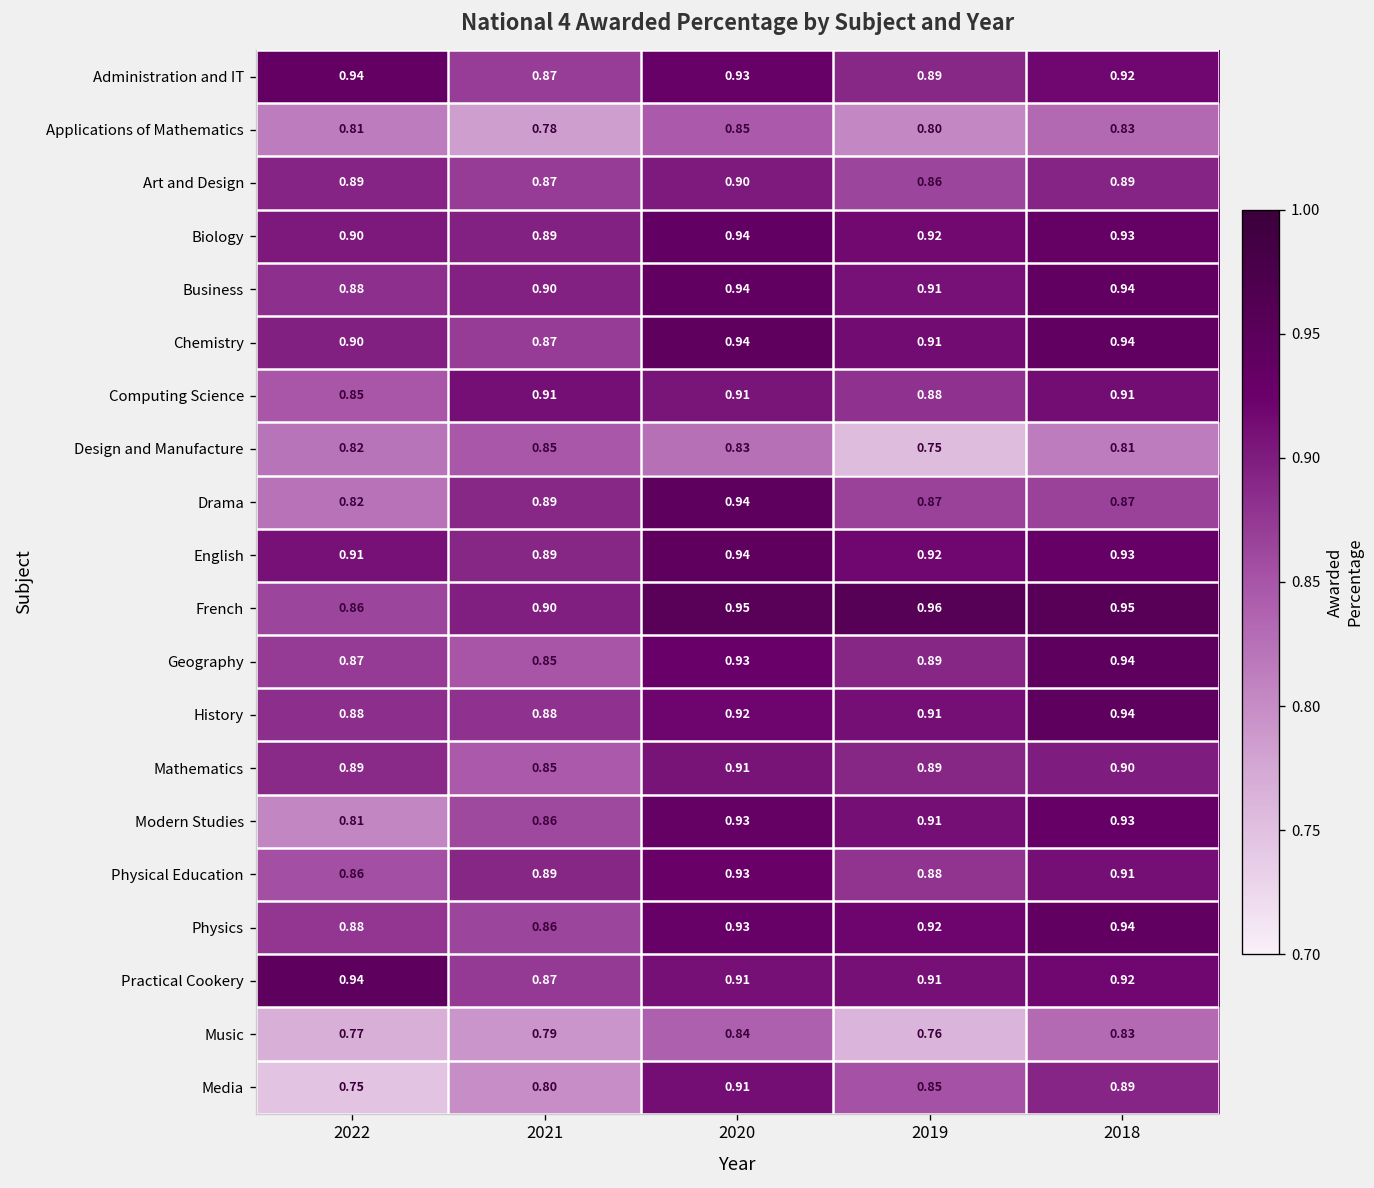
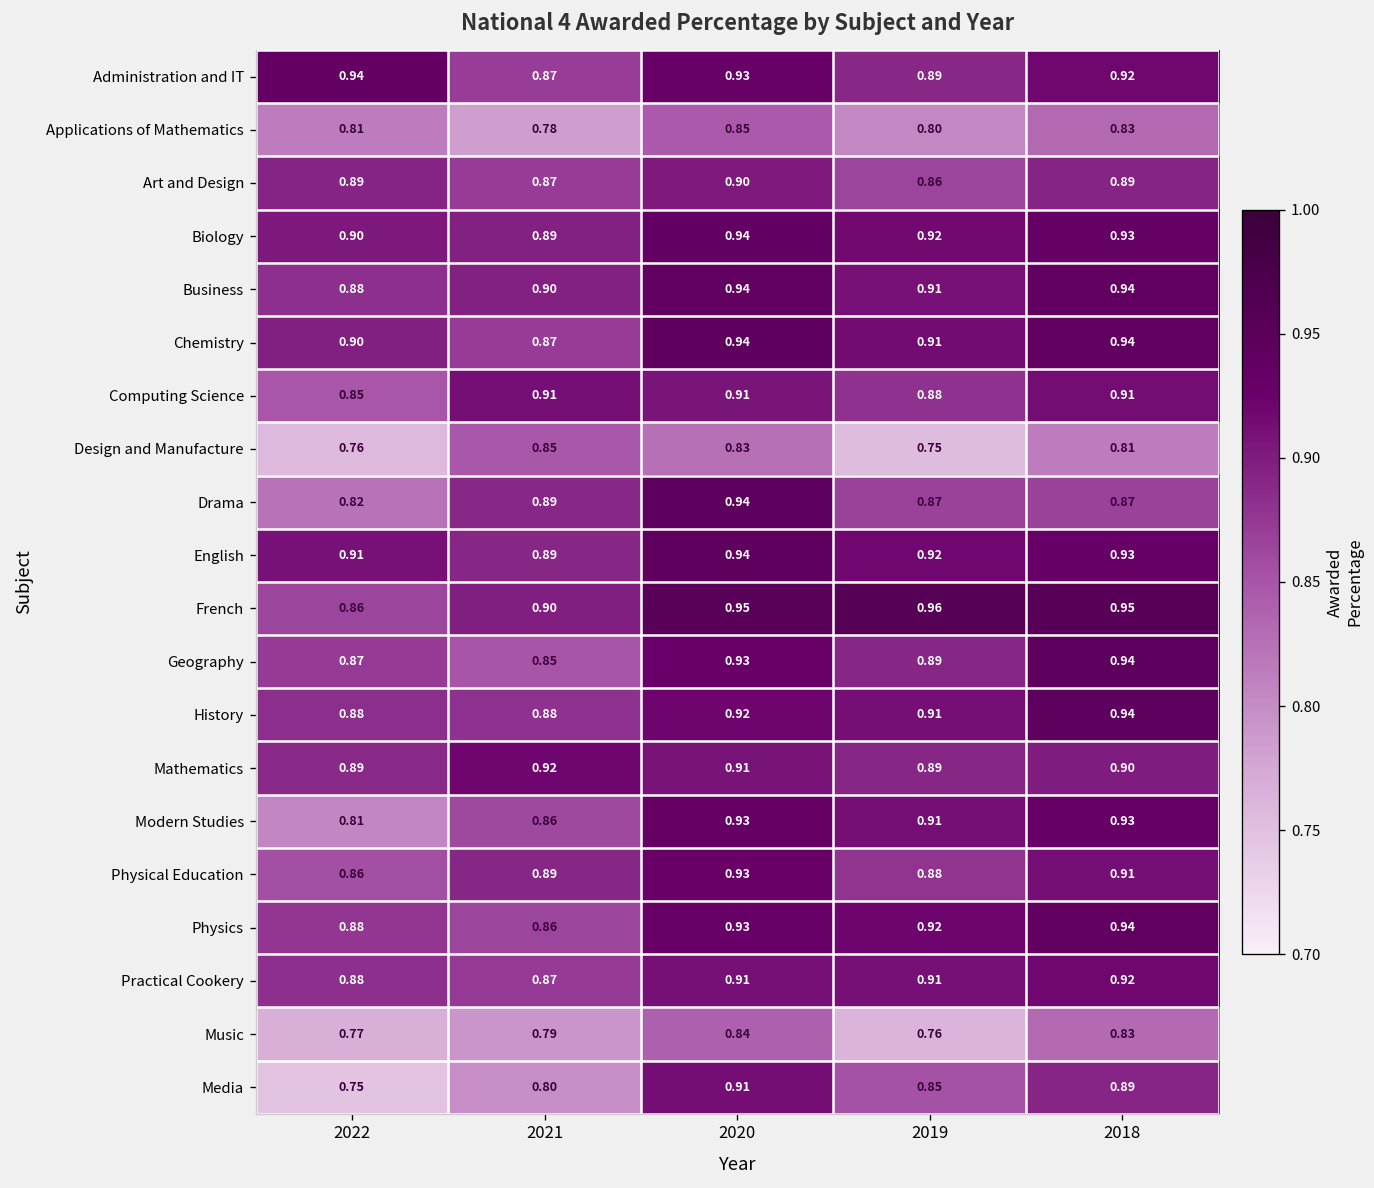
Design and Manufacture, 2022: 0.82 -> 0.76
Mathematics, 2021: 0.85 -> 0.92
Practical Cookery, 2022: 0.94 -> 0.88
